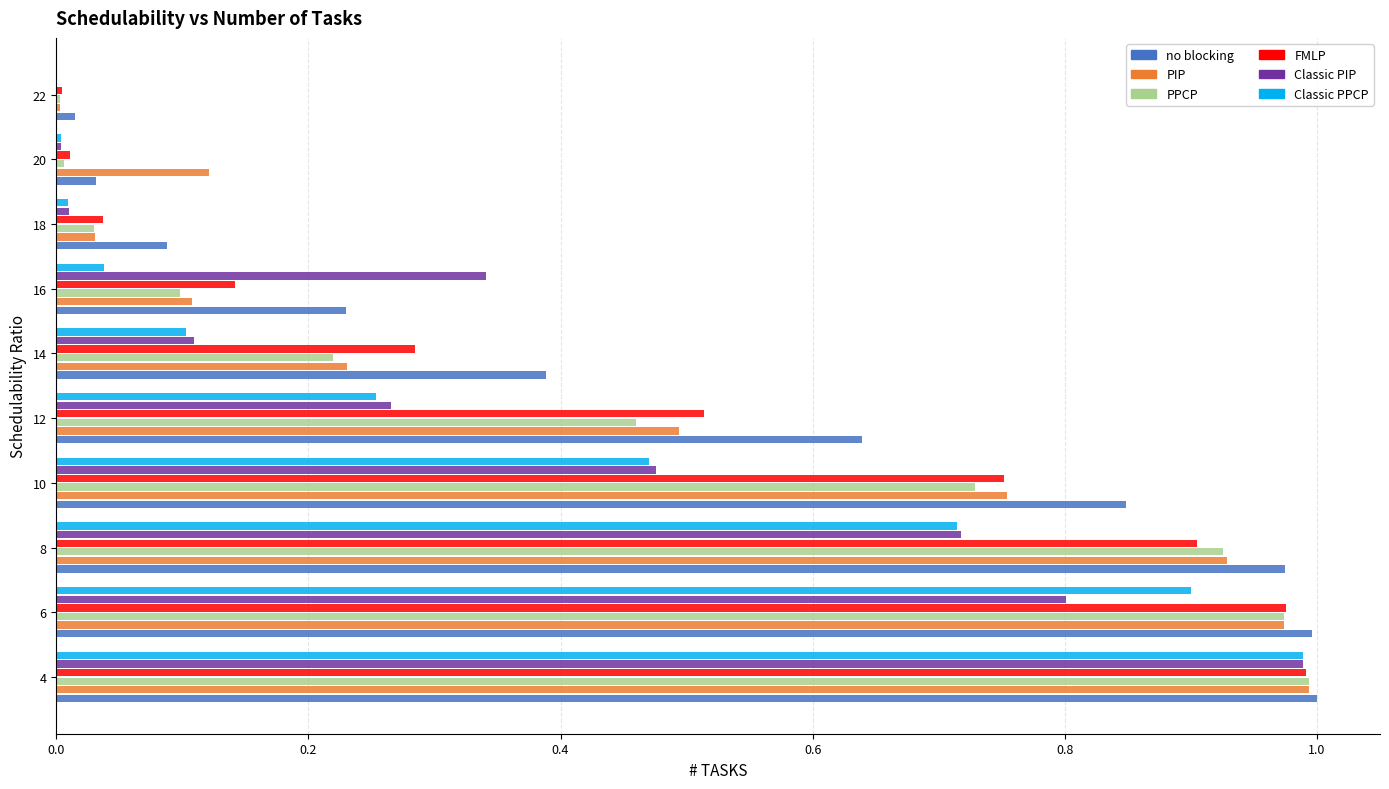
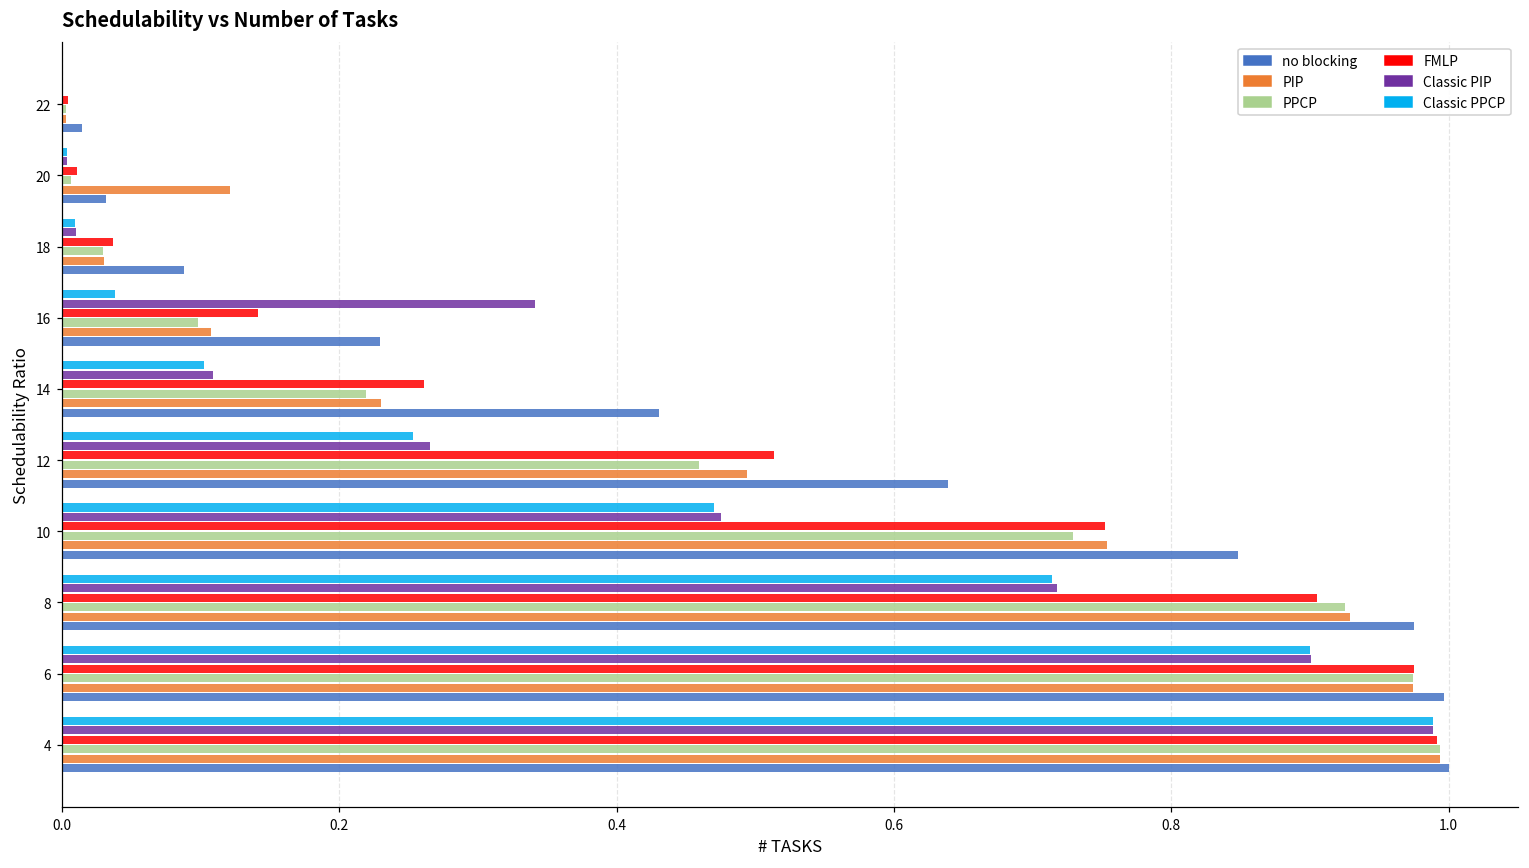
FMLP, 14: 0.284 -> 0.261
no blocking, 14: 0.389 -> 0.430
Classic PIP, 6: 0.801 -> 0.901
